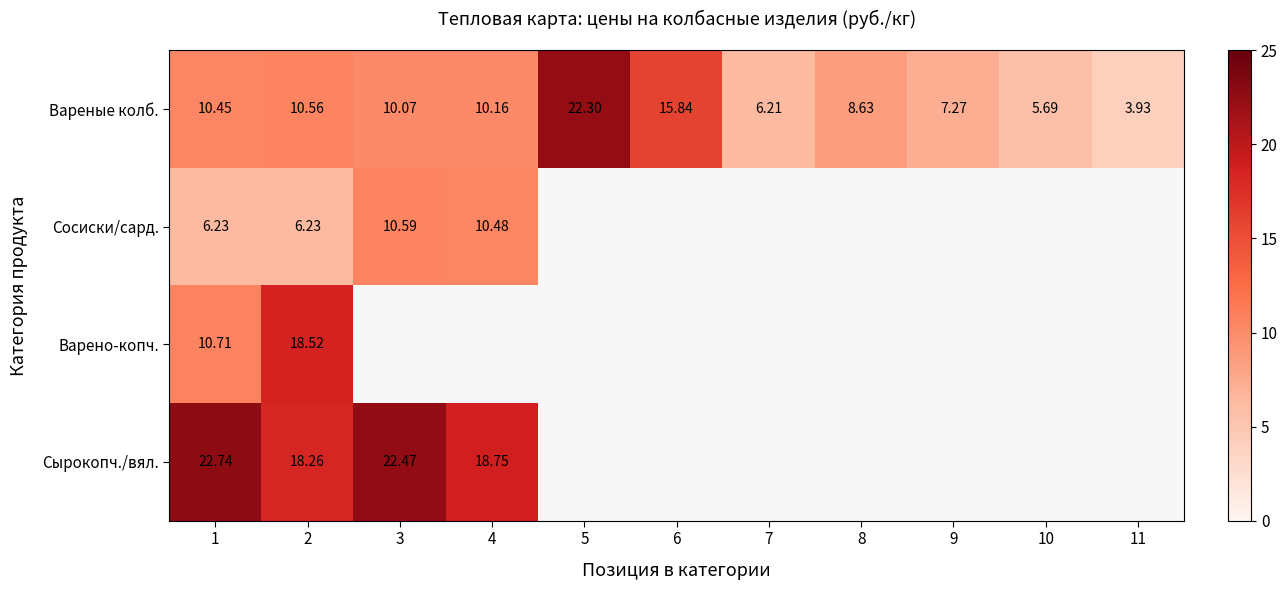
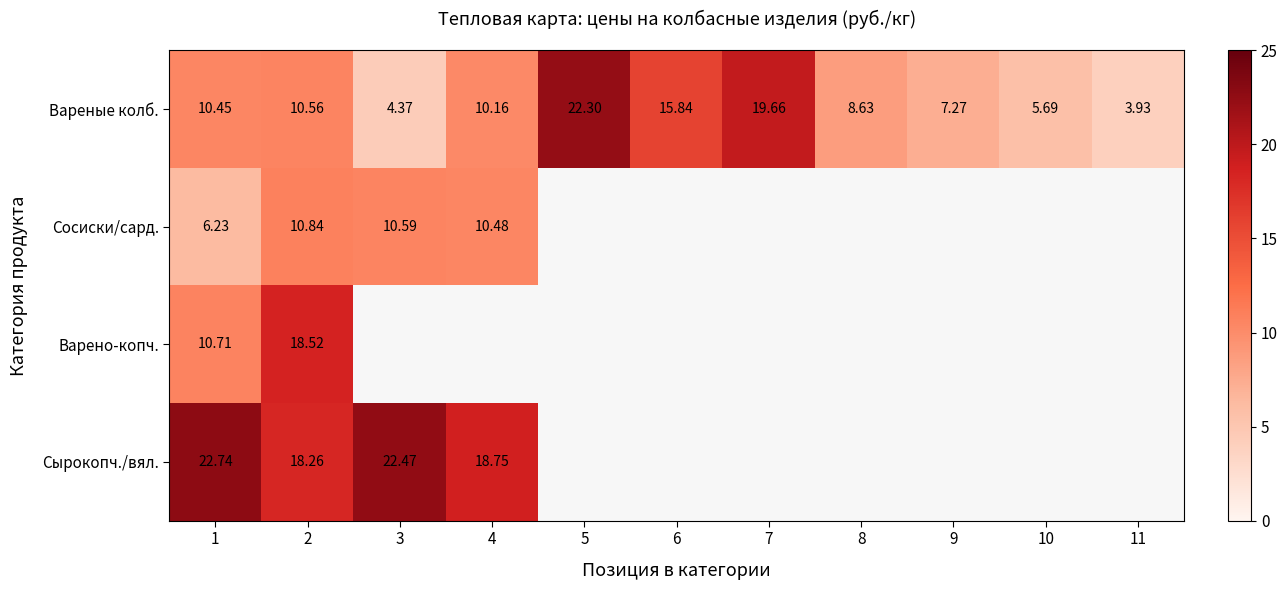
Вареные колб., 3: 10.07 -> 4.37
Вареные колб., 7: 6.21 -> 19.66
Сосиски/сард., 2: 6.23 -> 10.84
